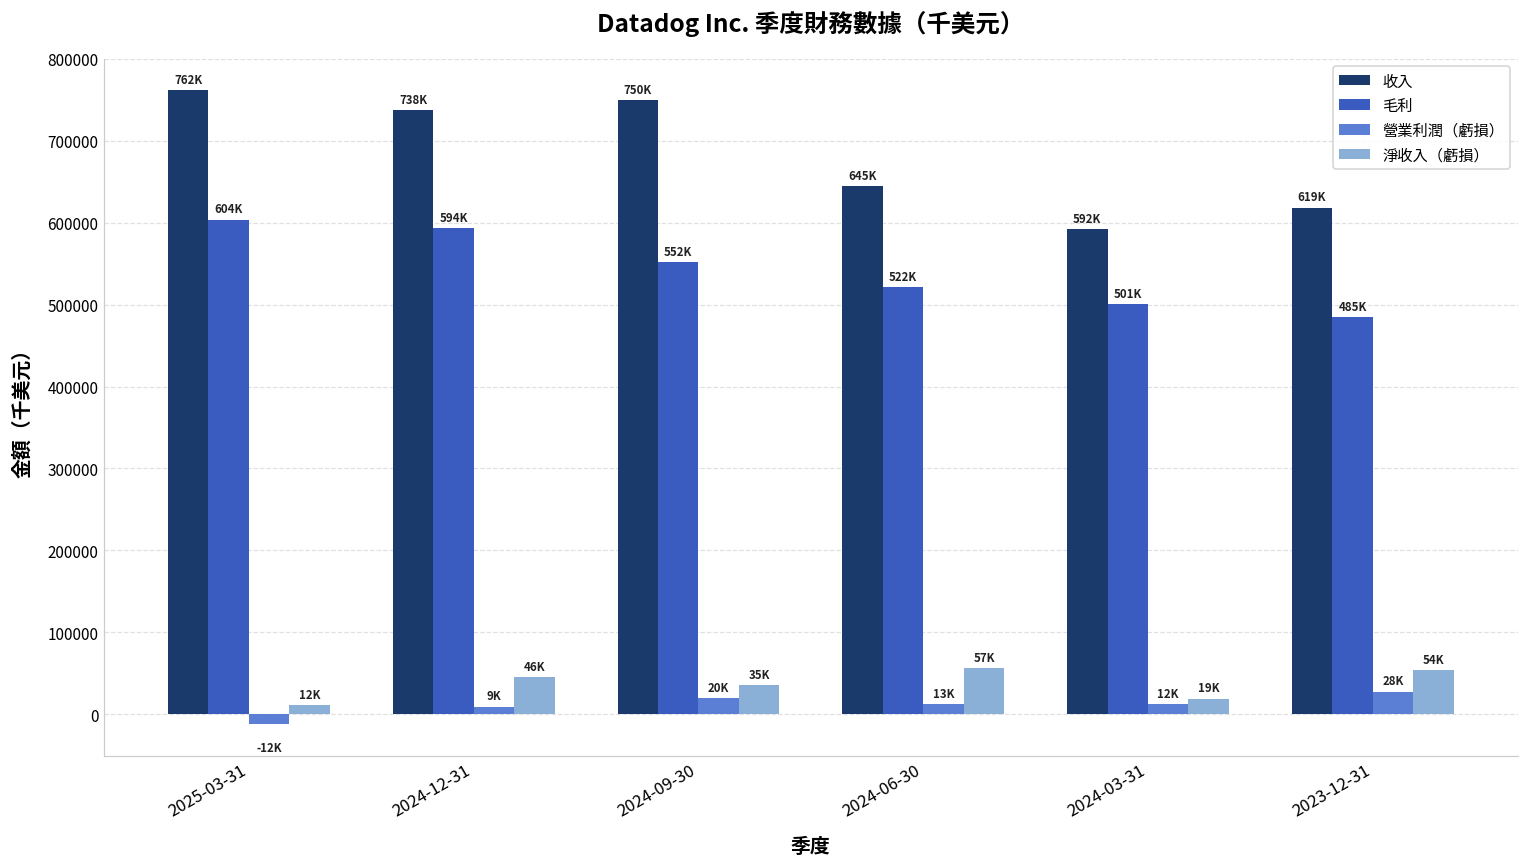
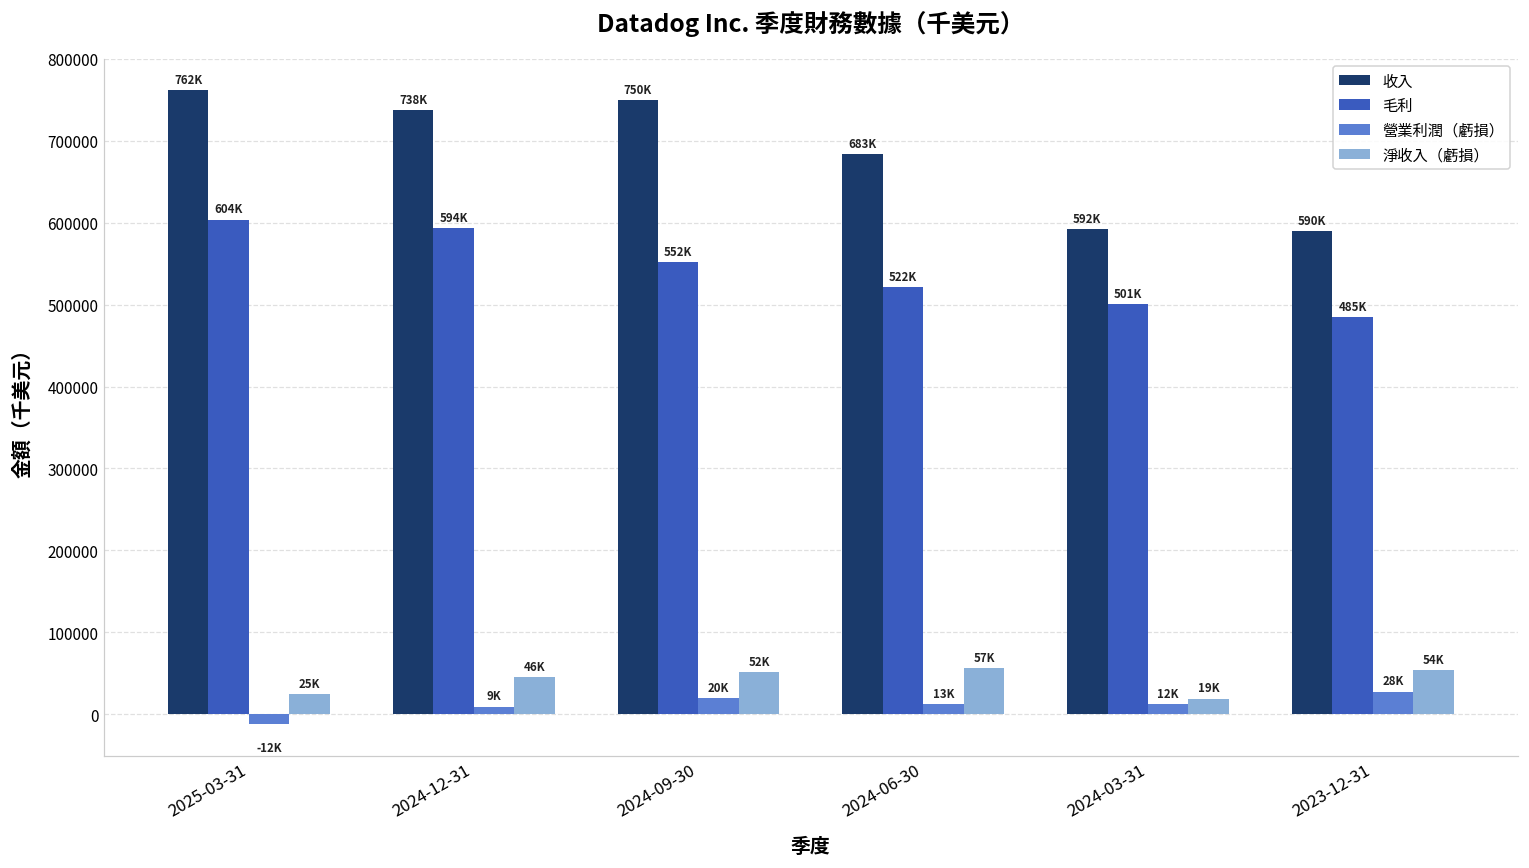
淨收入（虧損）, 2025-03-31: 12K -> 25K
淨收入（虧損）, 2024-09-30: 35K -> 52K
收入, 2024-06-30: 645K -> 683K
收入, 2023-12-31: 619K -> 590K
